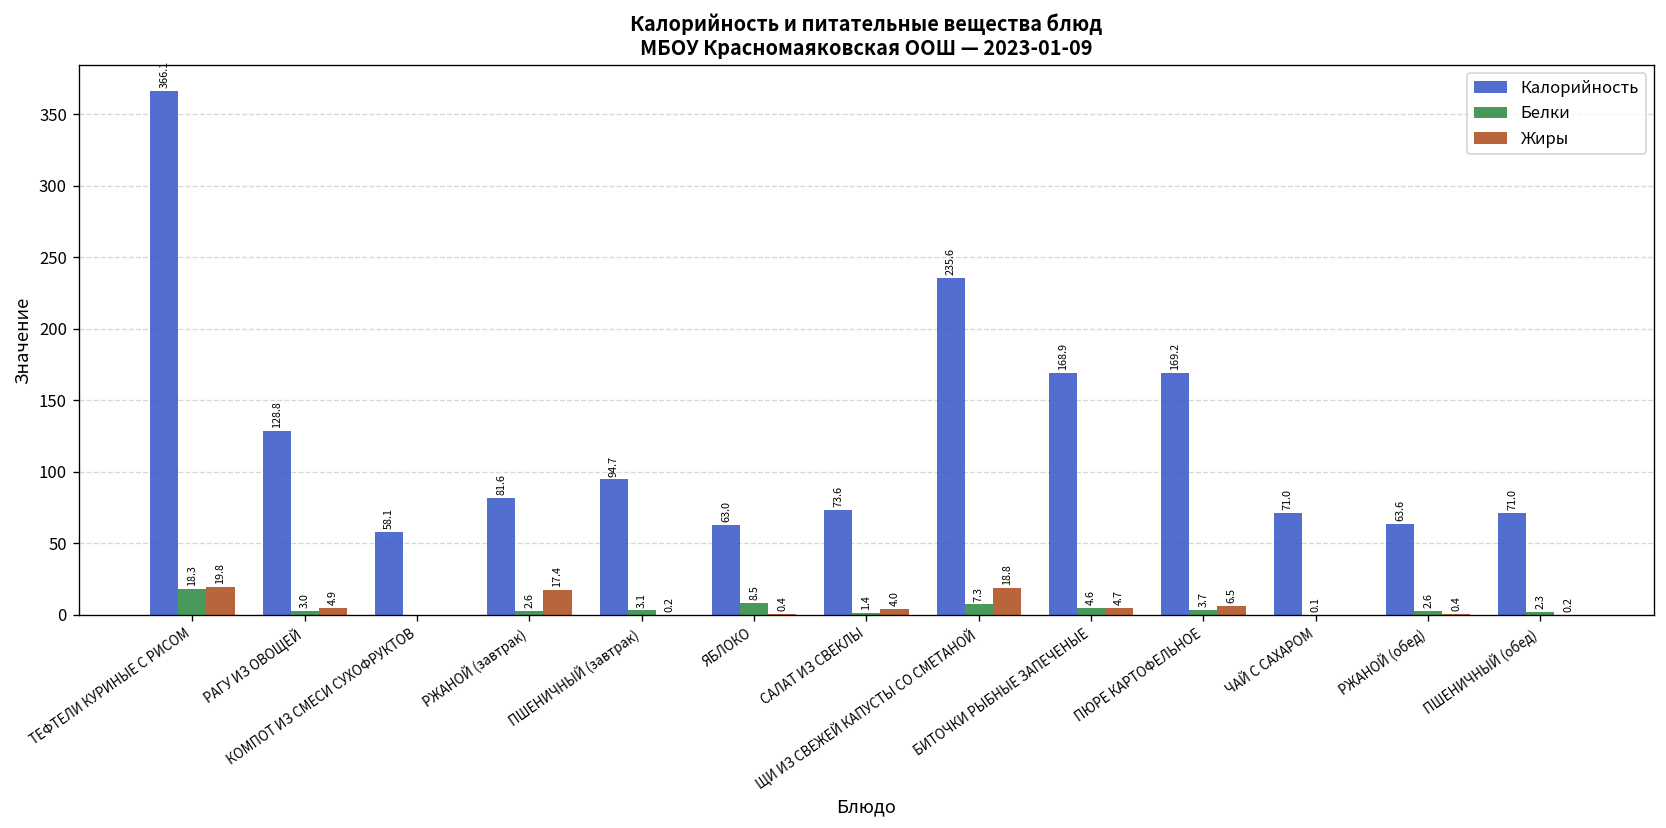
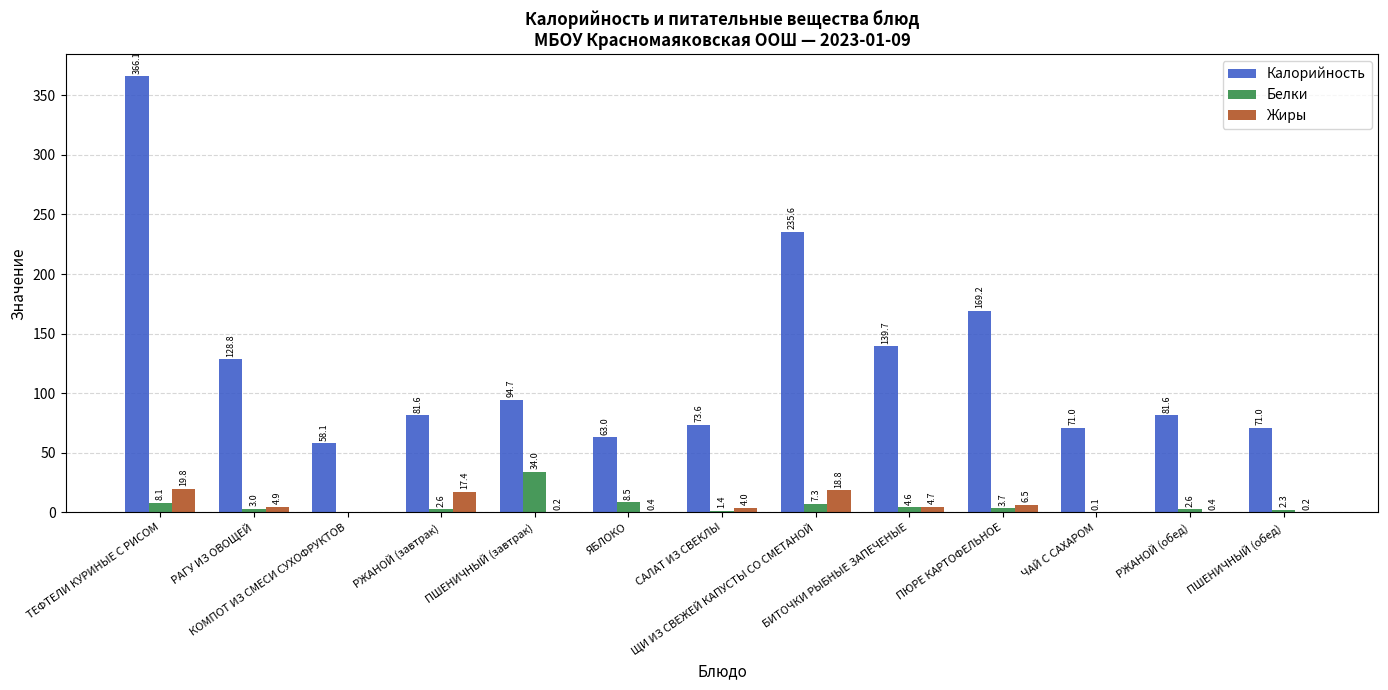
Белки, ТЕФТЕЛИ КУРИНЫЕ С РИСОМ: 18.3 -> 8.1
Белки, ПШЕНИЧНЫЙ (завтрак): 3.1 -> 34.0
Калорийность, БИТОЧКИ РЫБНЫЕ ЗАПЕЧЕНЫЕ: 168.9 -> 139.7
Калорийность, РЖАНОЙ (обед): 63.6 -> 81.6
